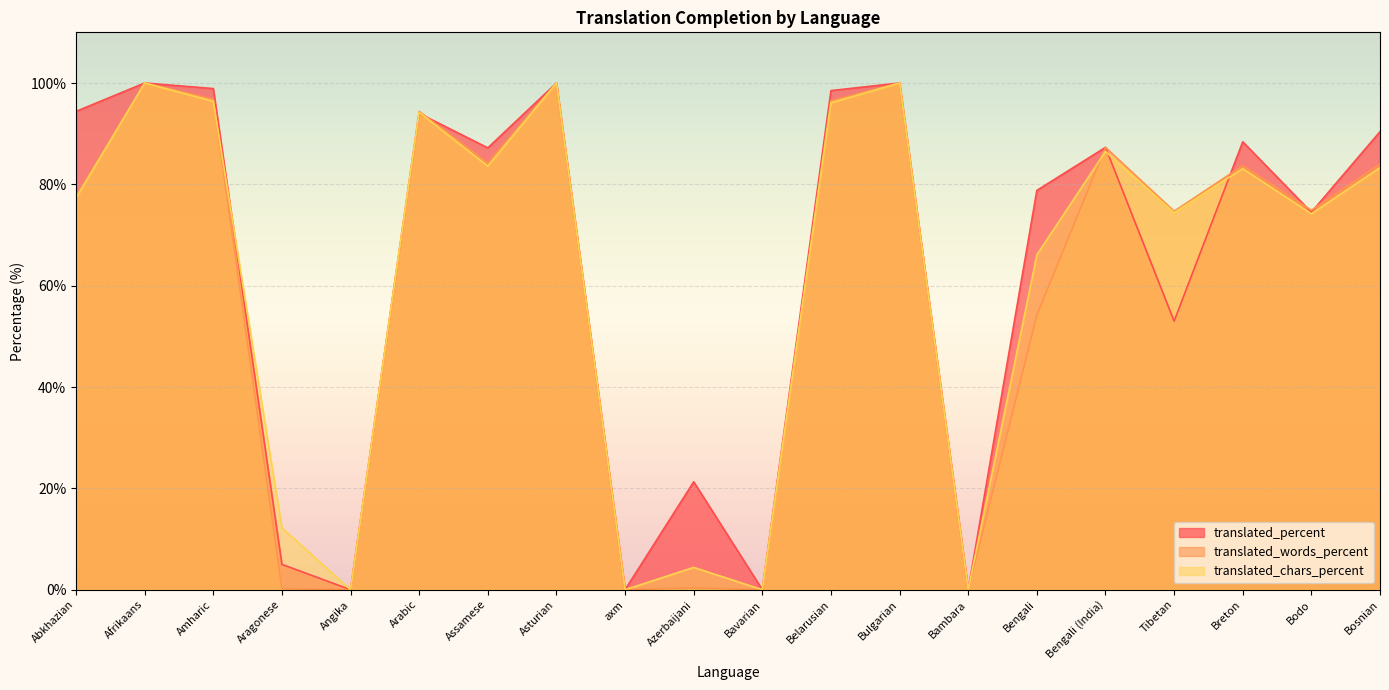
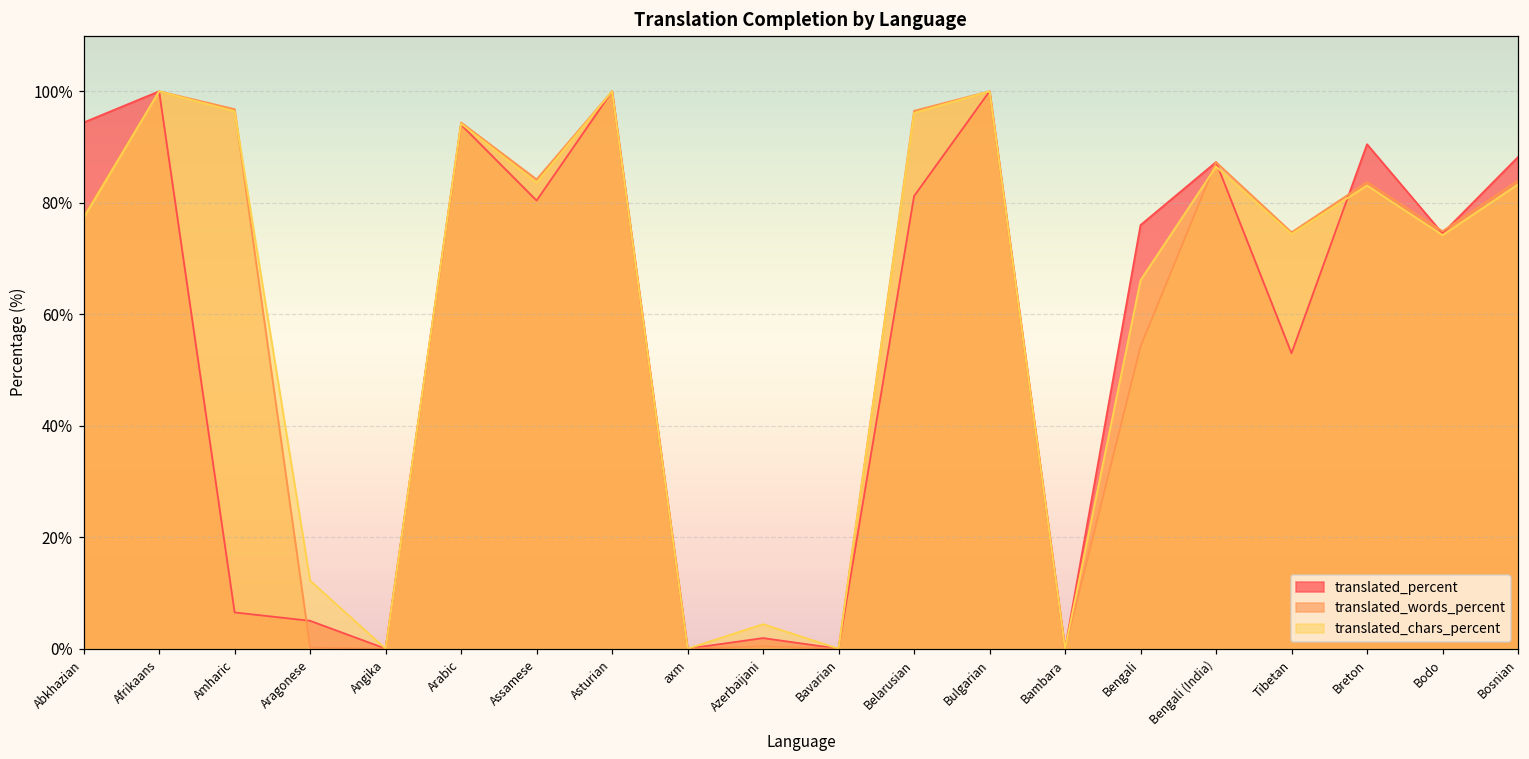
translated_percent, Amharic: 99% -> 7%
translated_percent, Assamese: 87% -> 80%
translated_percent, Azerbaijani: 21% -> 2%
translated_percent, Belarusian: 99% -> 81%
translated_percent, Bengali: 79% -> 76%
translated_percent, Breton: 88% -> 91%
translated_percent, Bosnian: 90% -> 88%
